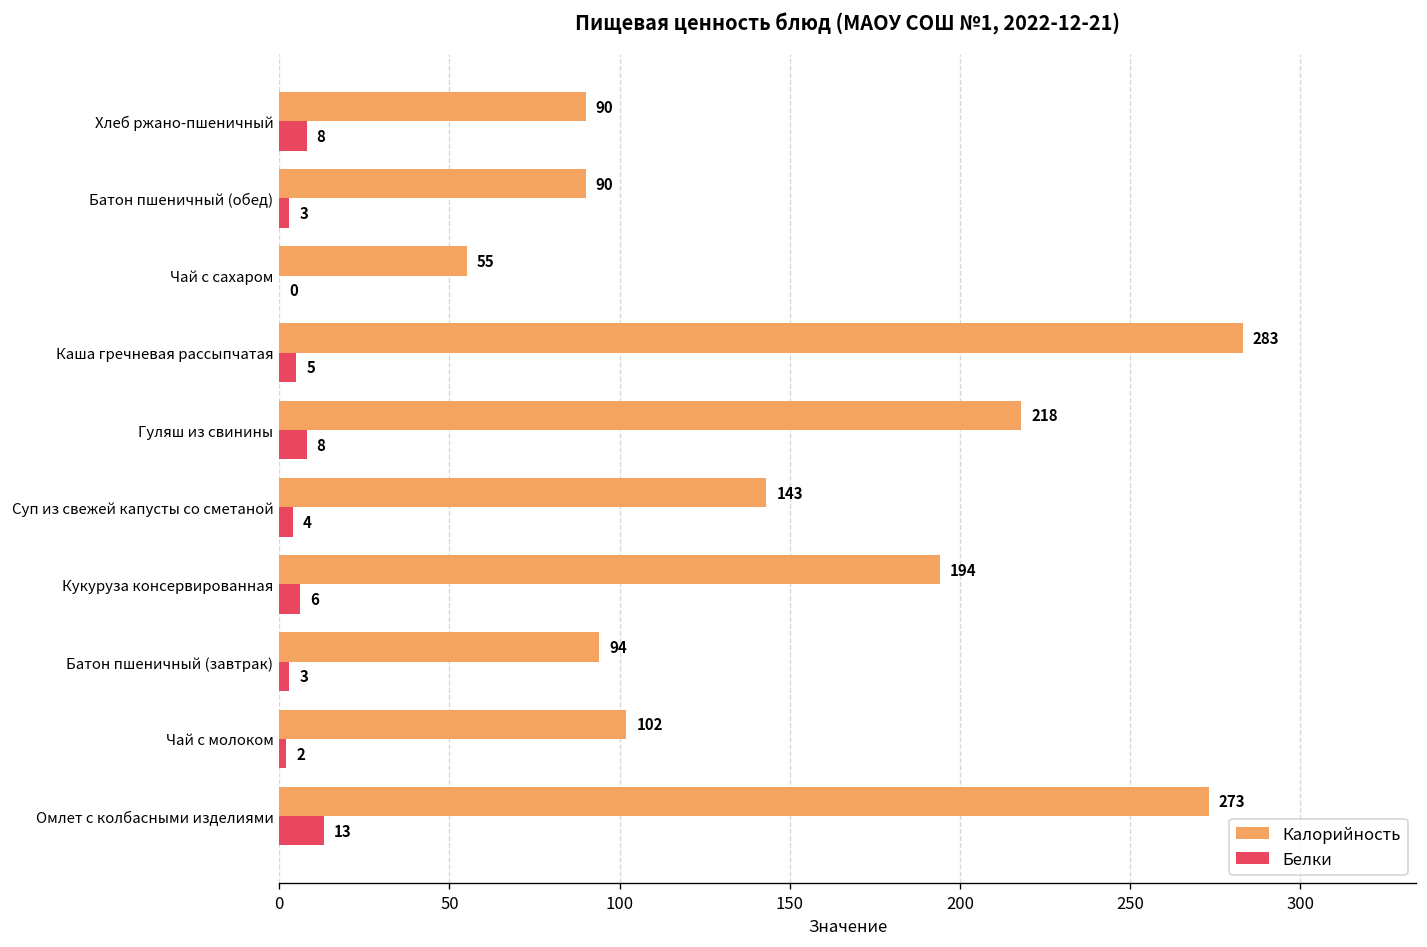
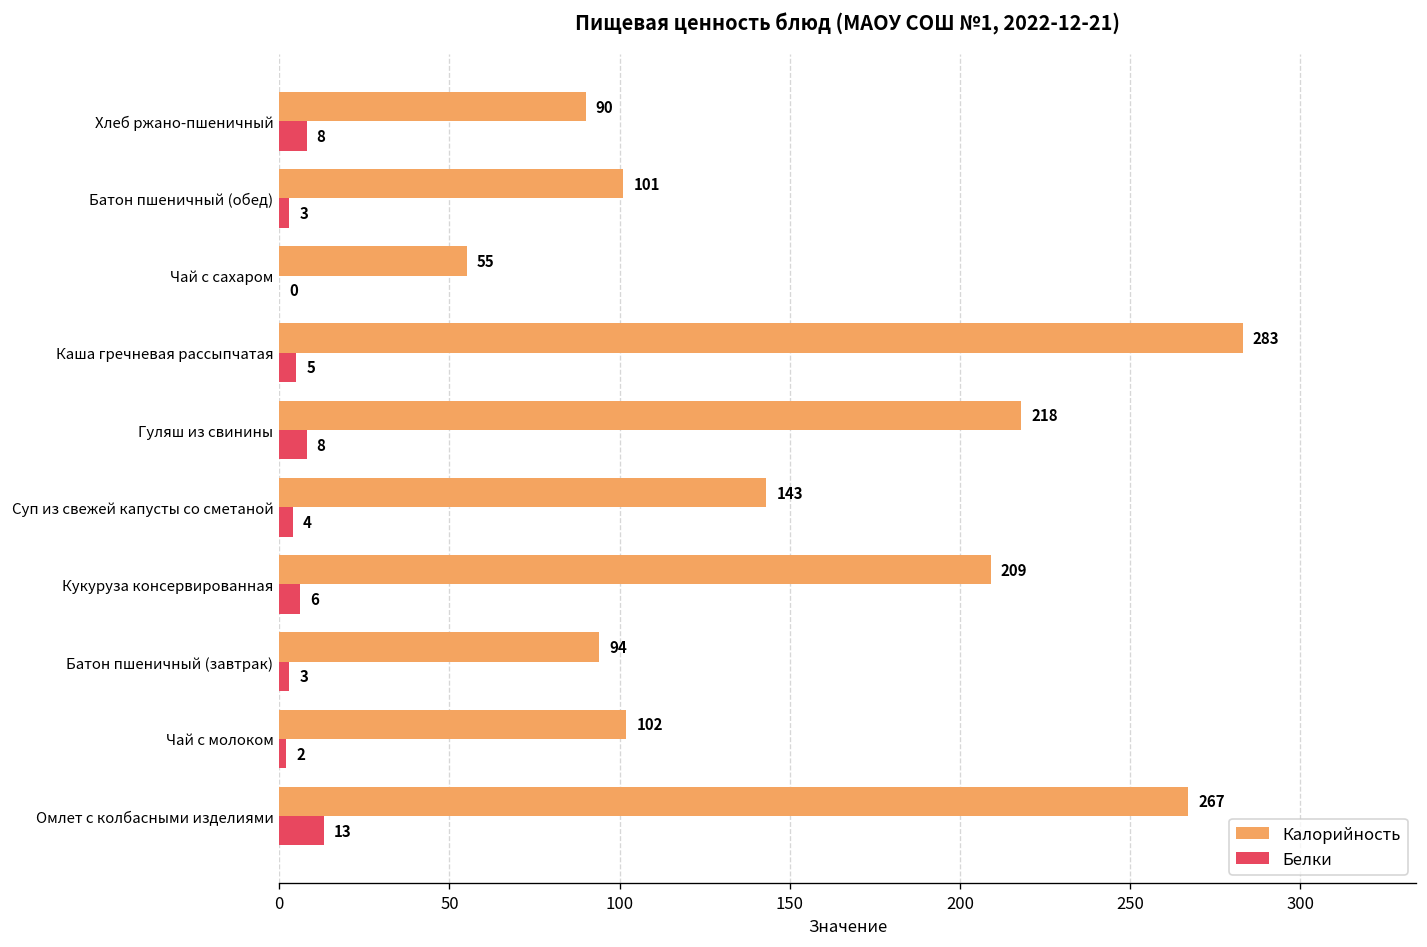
Калорийность, Батон пшеничный (обед): 90 -> 101
Калорийность, Кукуруза консервированная: 194 -> 209
Калорийность, Омлет с колбасными изделиями: 273 -> 267
